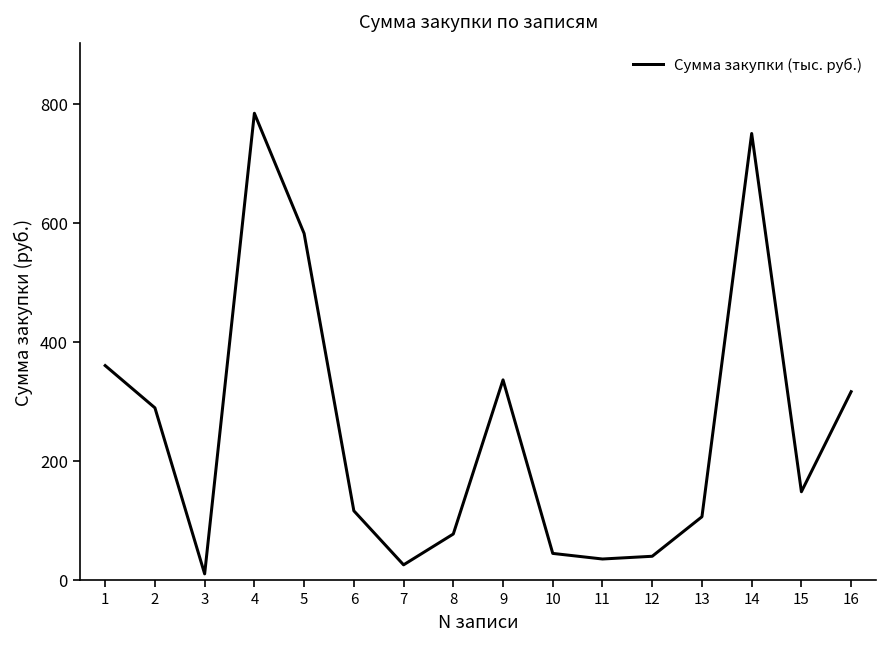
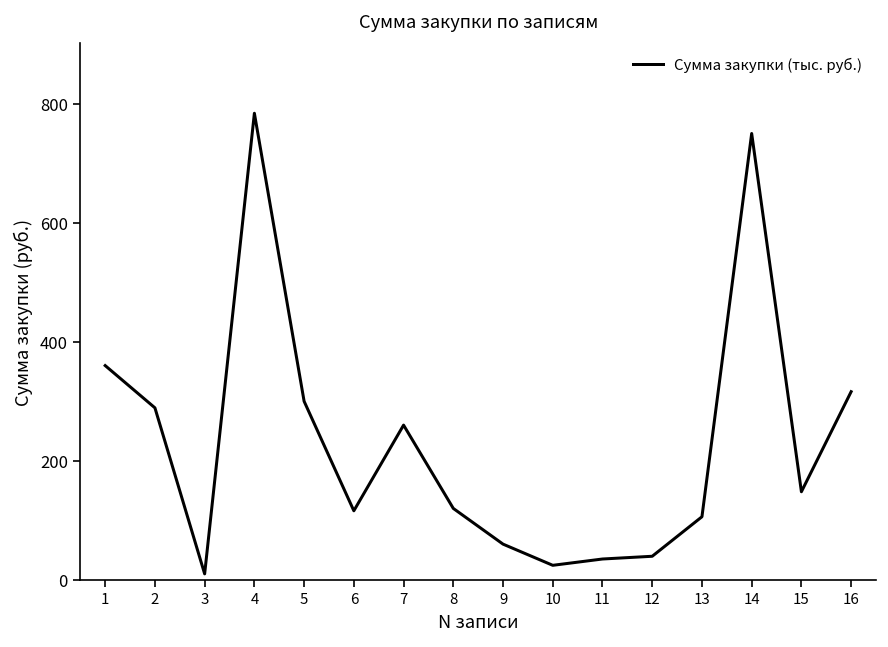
5: 580 -> 300
7: 30 -> 260
8: 80 -> 120
9: 340 -> 60
10: 40 -> 20
